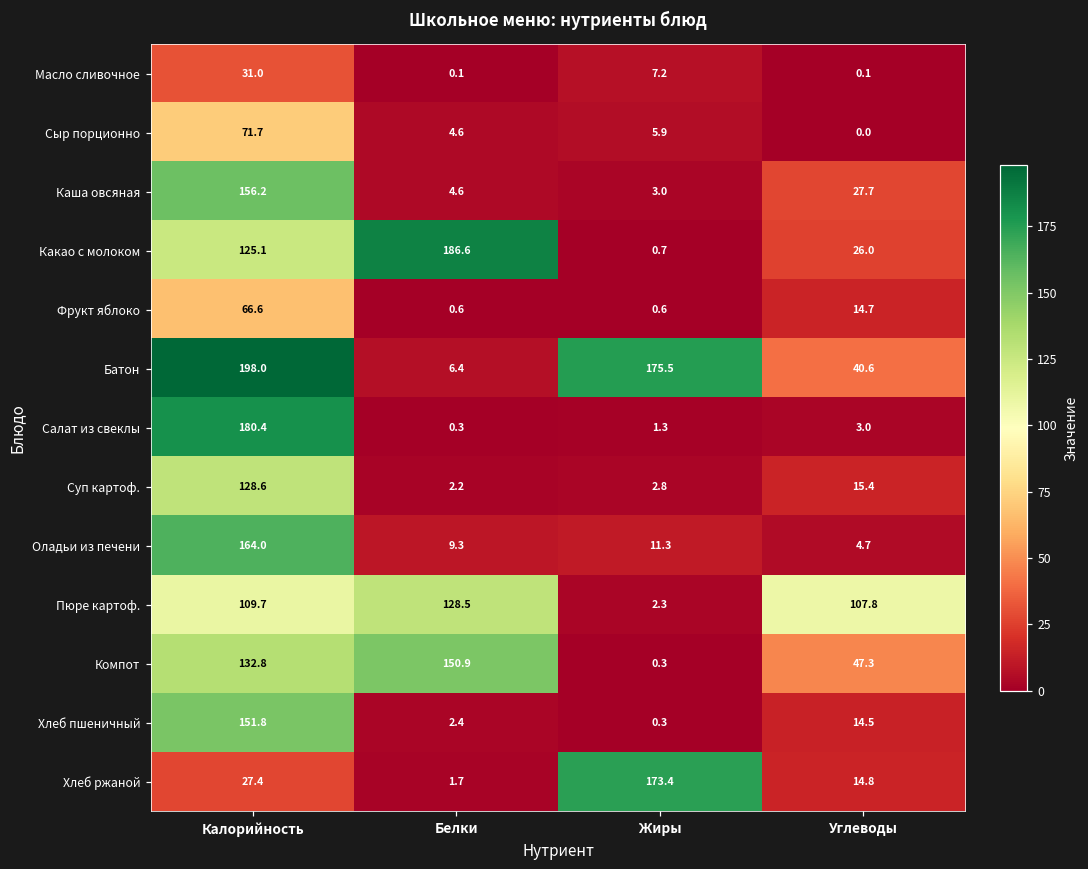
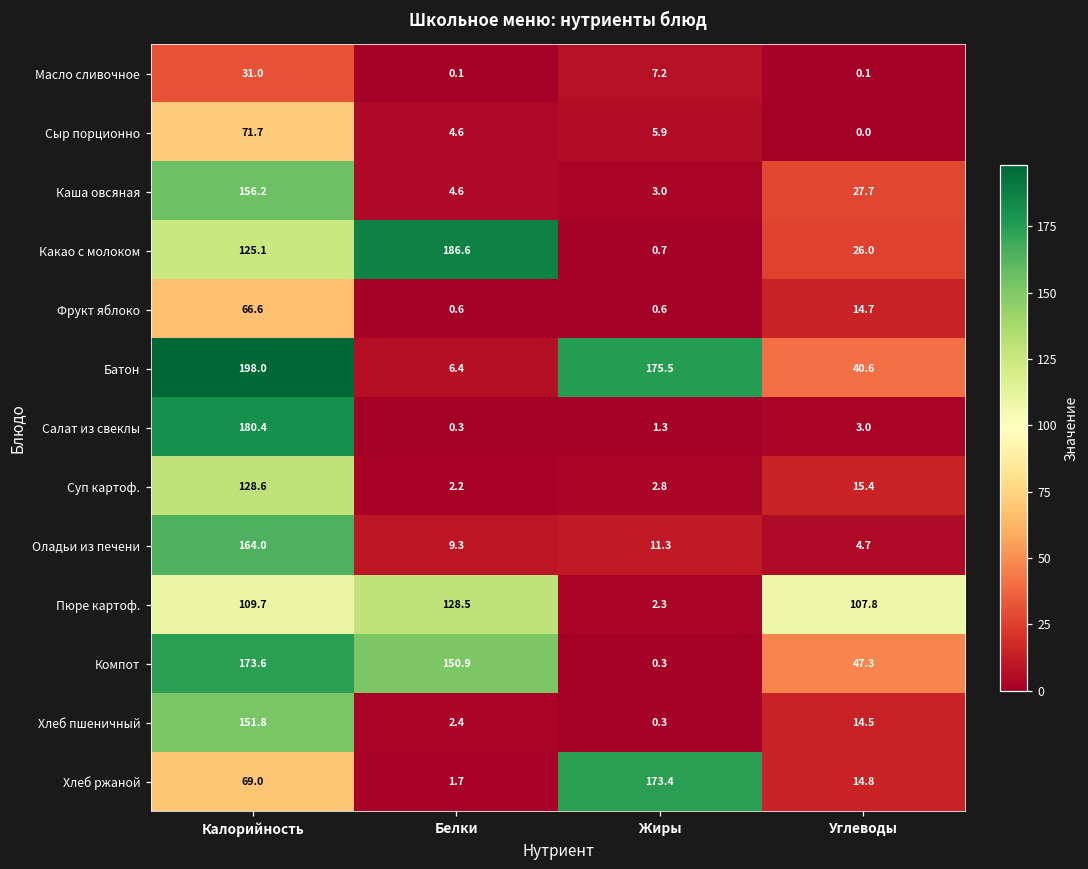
Компот, Калорийность: 132.8 -> 173.6
Хлеб ржаной, Калорийность: 27.4 -> 69.0
